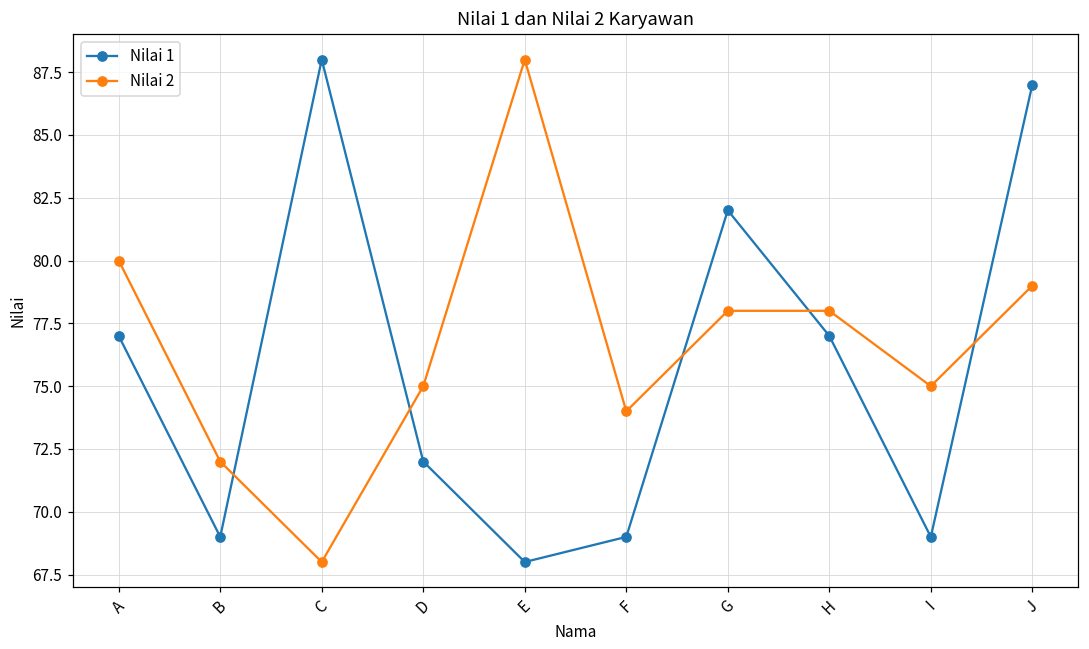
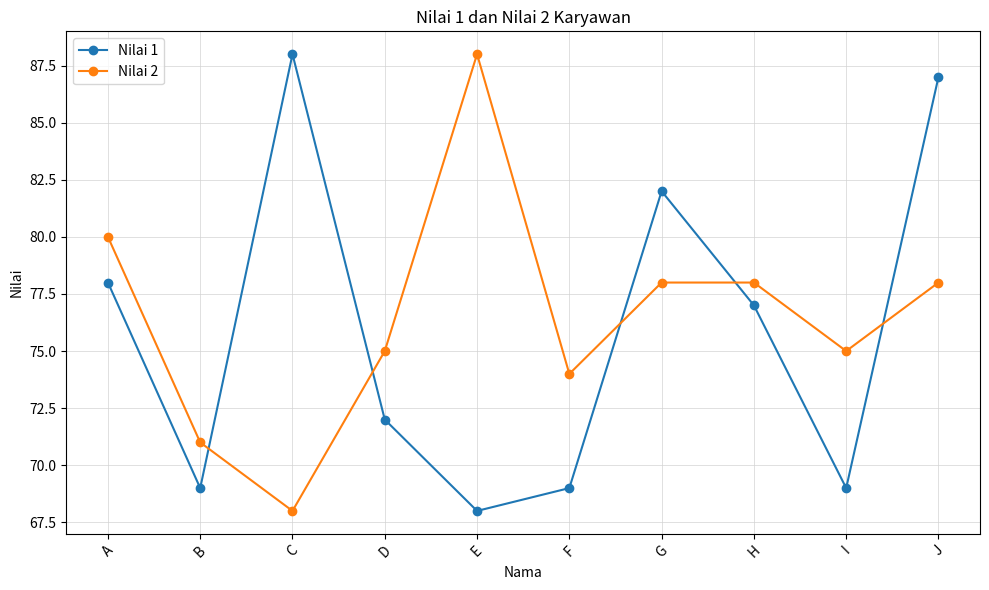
Nilai 1, A: 77 -> 78
Nilai 2, B: 72 -> 71
Nilai 2, J: 79 -> 78
